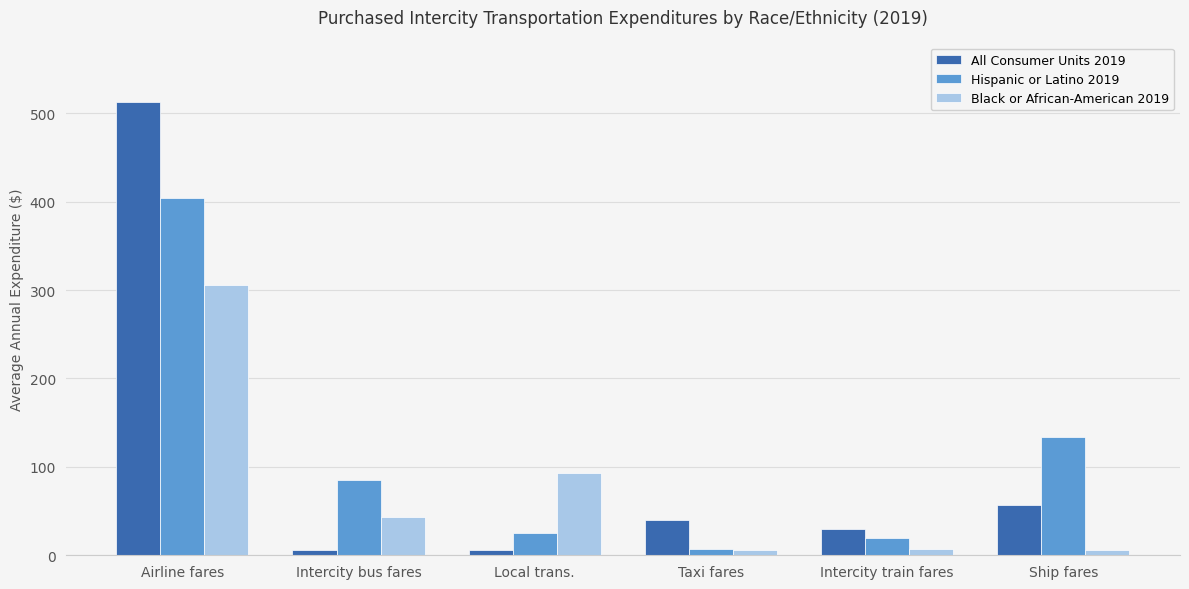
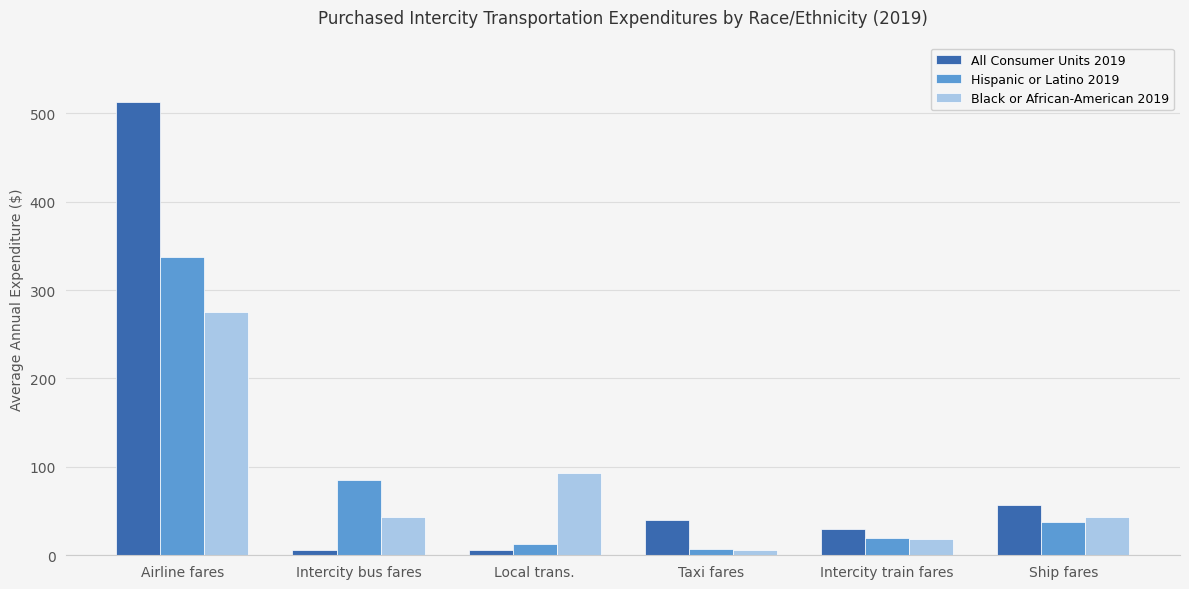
Hispanic or Latino 2019, Airline fares: 400 -> 340
Black or African-American 2019, Airline fares: 310 -> 270
Hispanic or Latino 2019, Local trans.: 30 -> 10
Black or African-American 2019, Intercity train fares: 10 -> 20
Hispanic or Latino 2019, Ship fares: 130 -> 40
Black or African-American 2019, Ship fares: 10 -> 40
